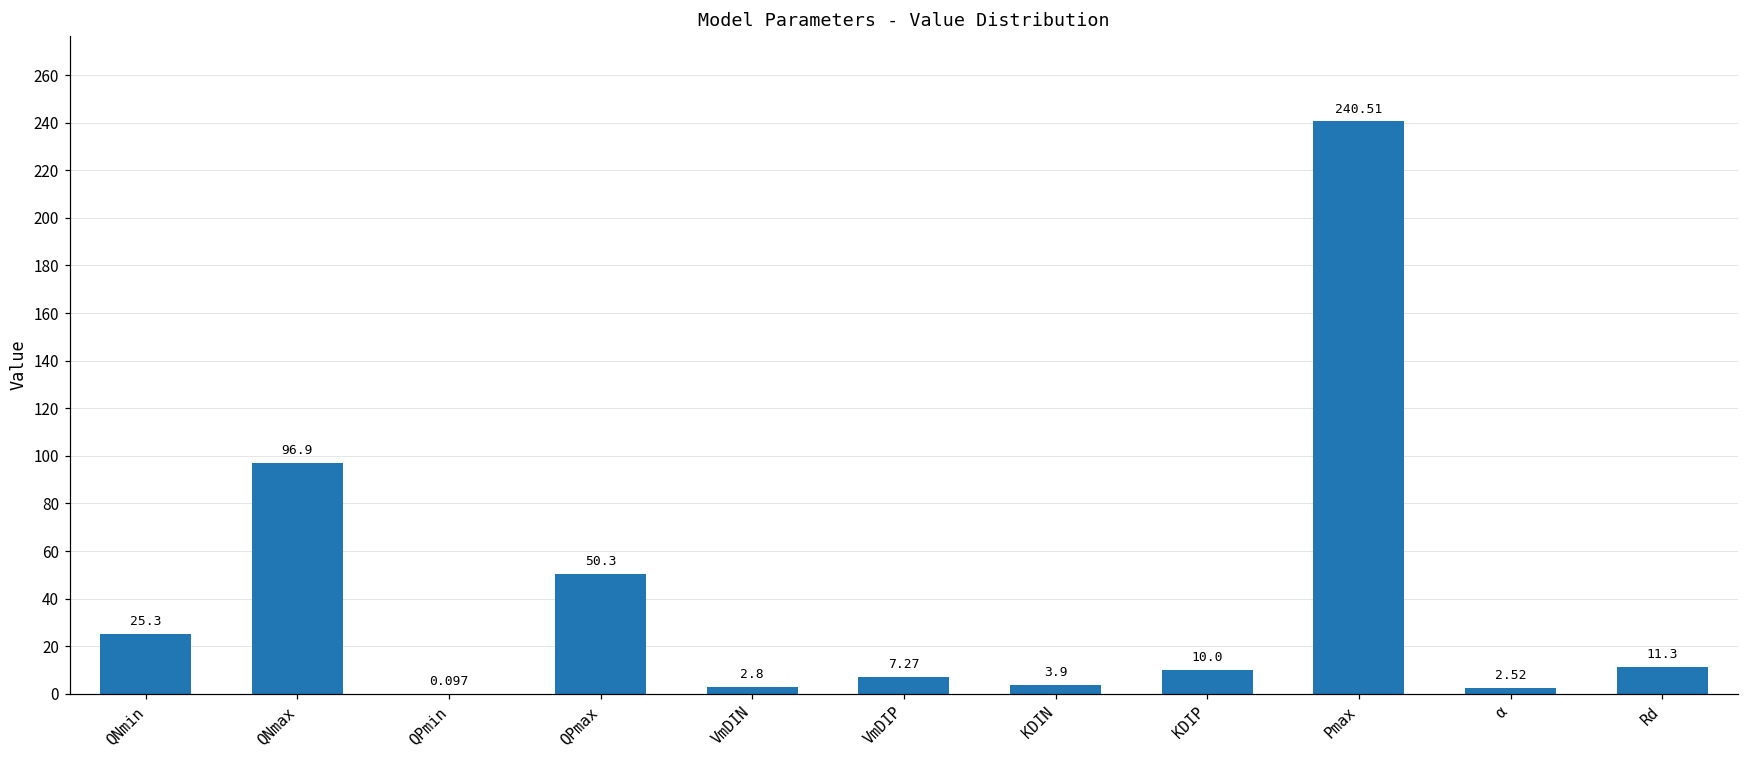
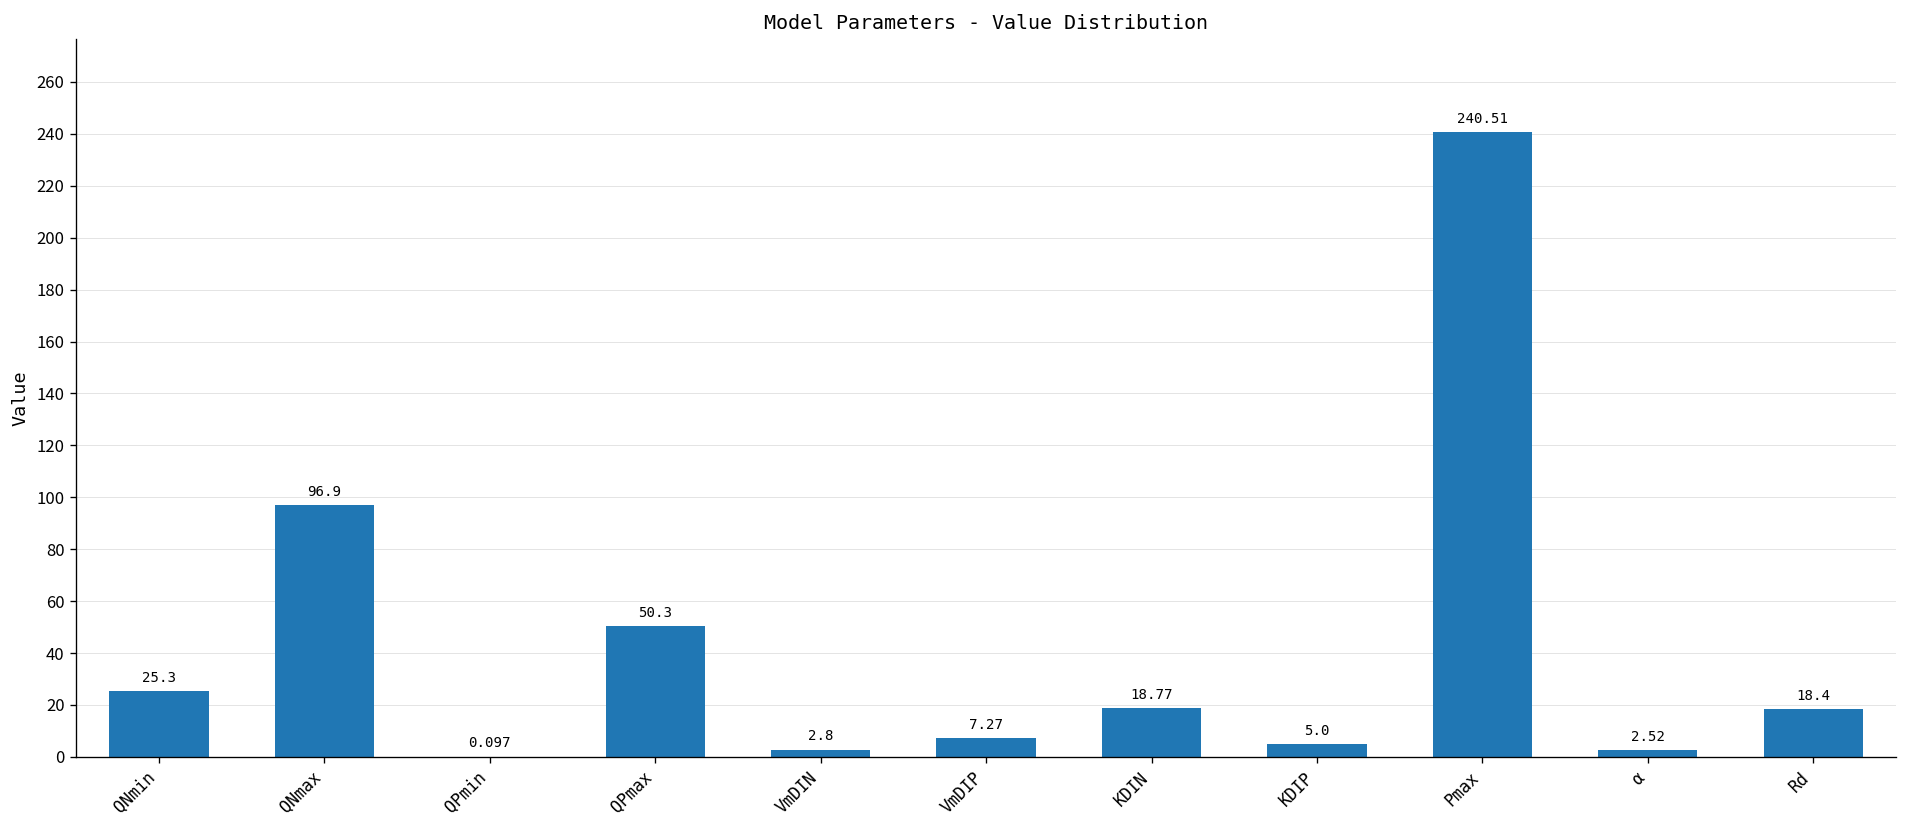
KDIN: 3.9 -> 18.77
KDIP: 10.0 -> 5.0
Rd: 11.3 -> 18.4
